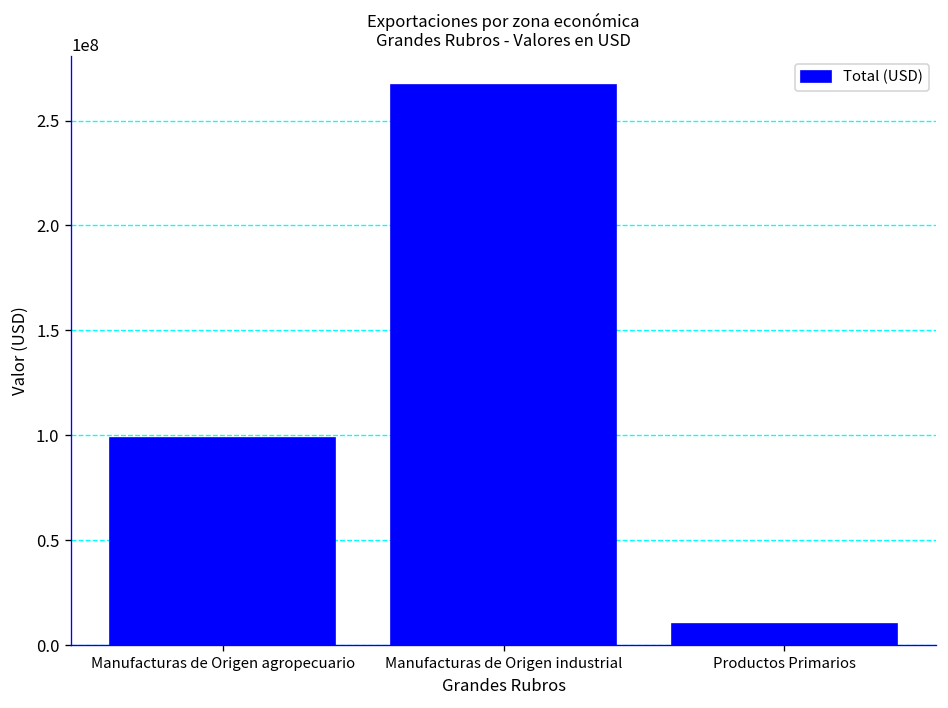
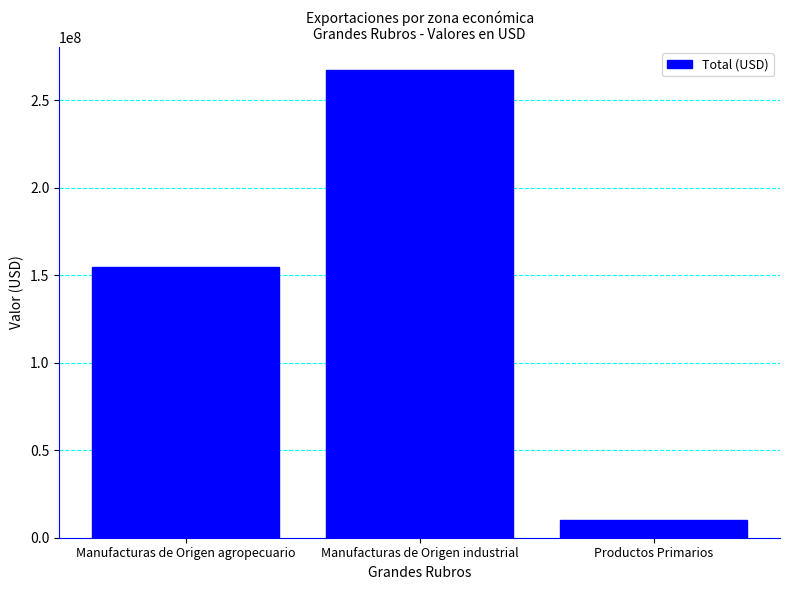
Manufacturas de Origen agropecuario: 99000000 -> 155000000
